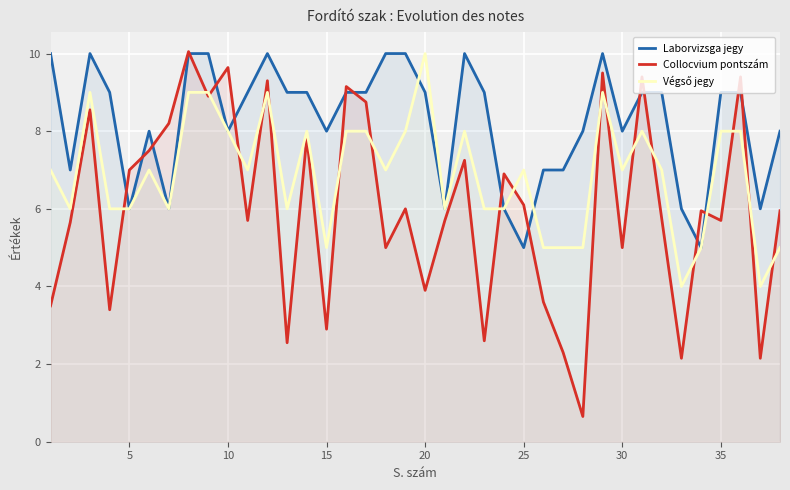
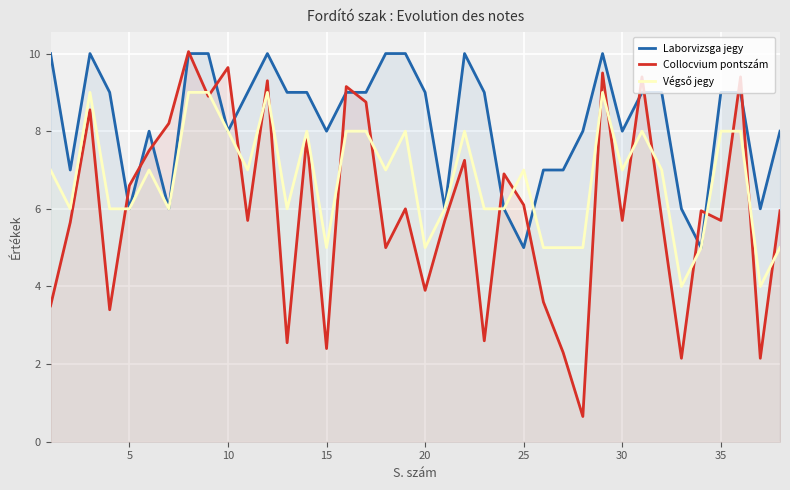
Collocvium pontszám, 5: 7.0 -> 6.6
Collocvium pontszám, 15: 2.9 -> 2.4
Végső jegy, 20: 10 -> 5
Collocvium pontszám, 30: 5.0 -> 5.7
